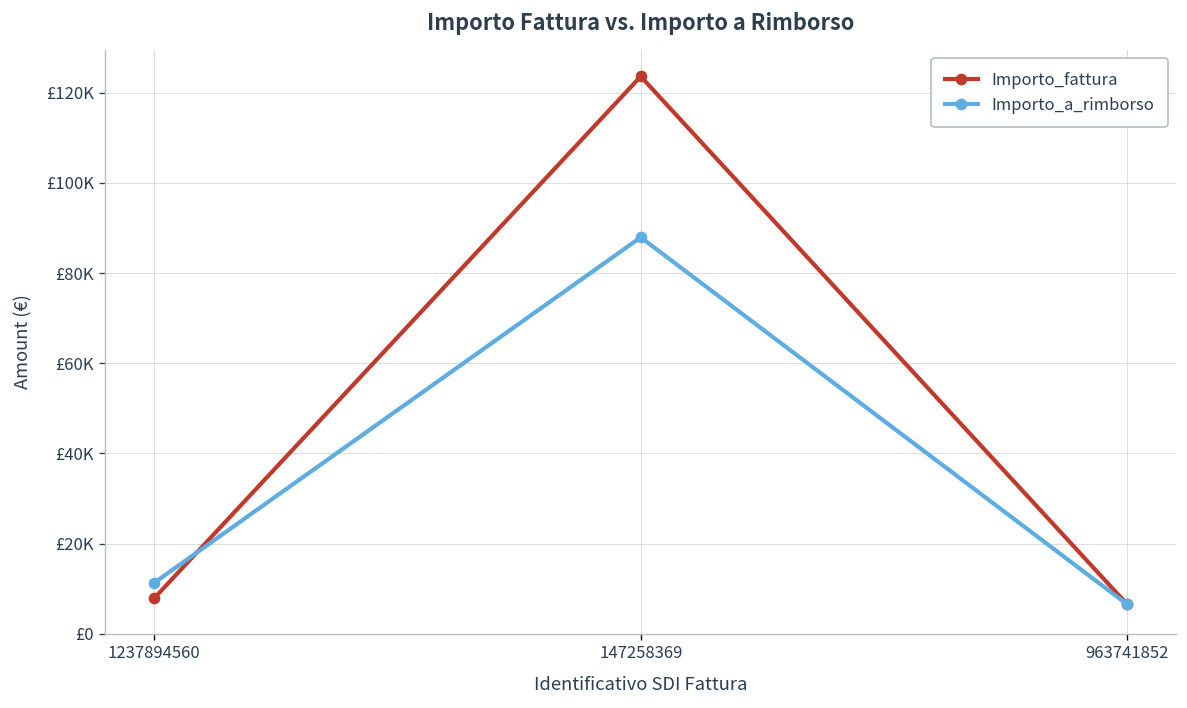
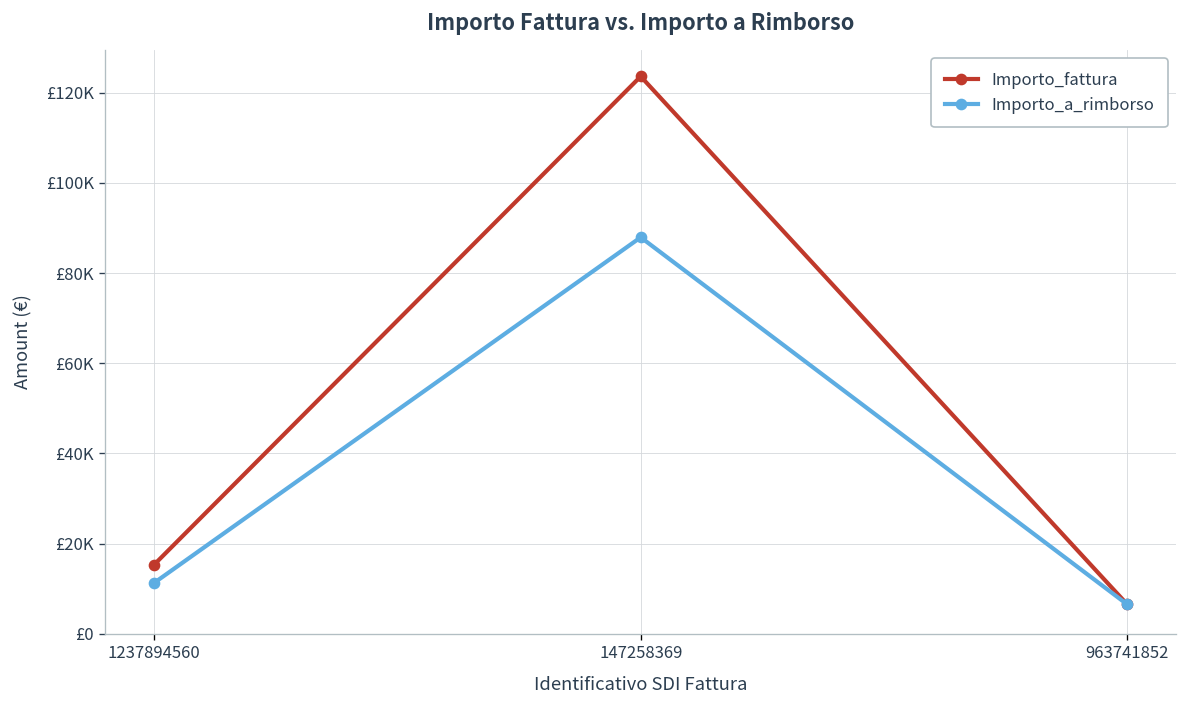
Importo_fattura, 1237894560: £8000 -> £15000
